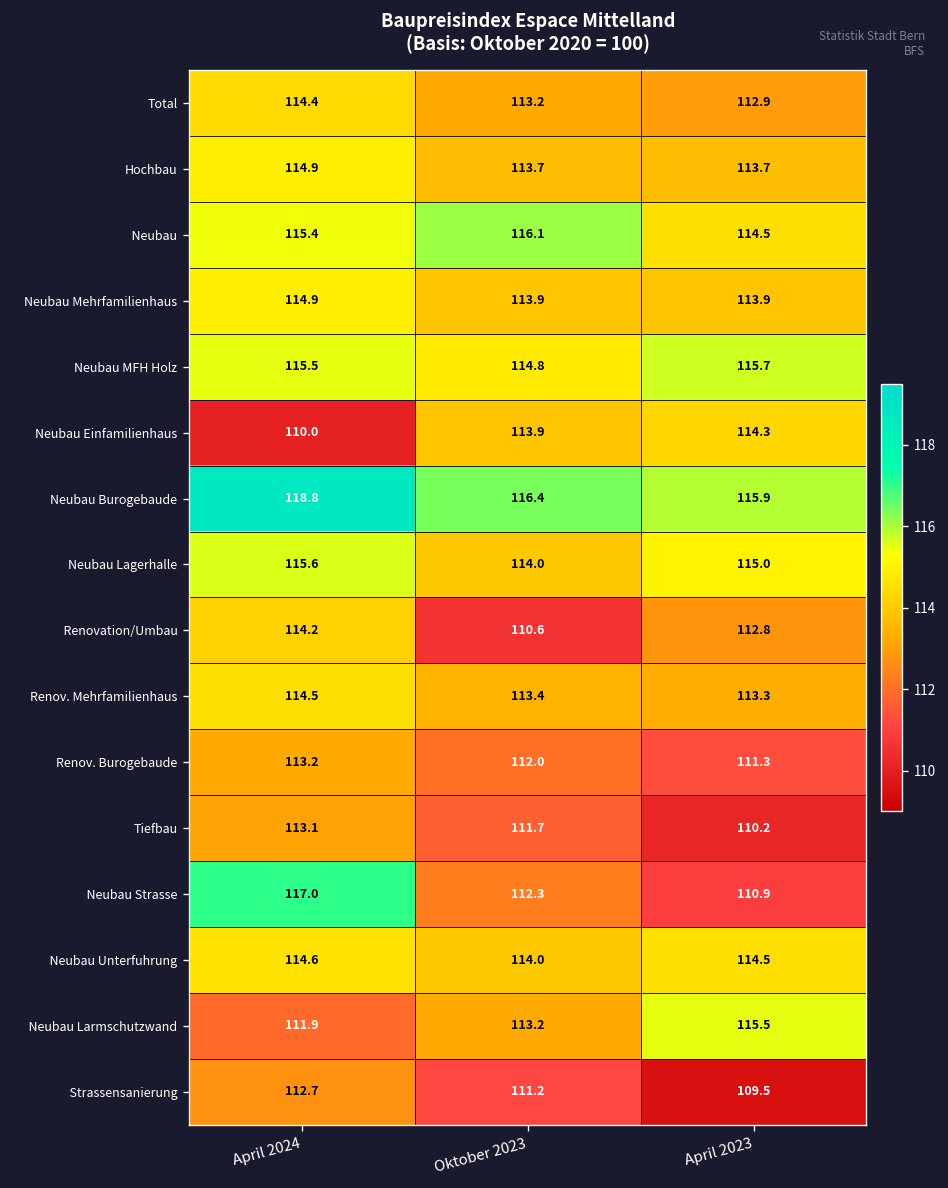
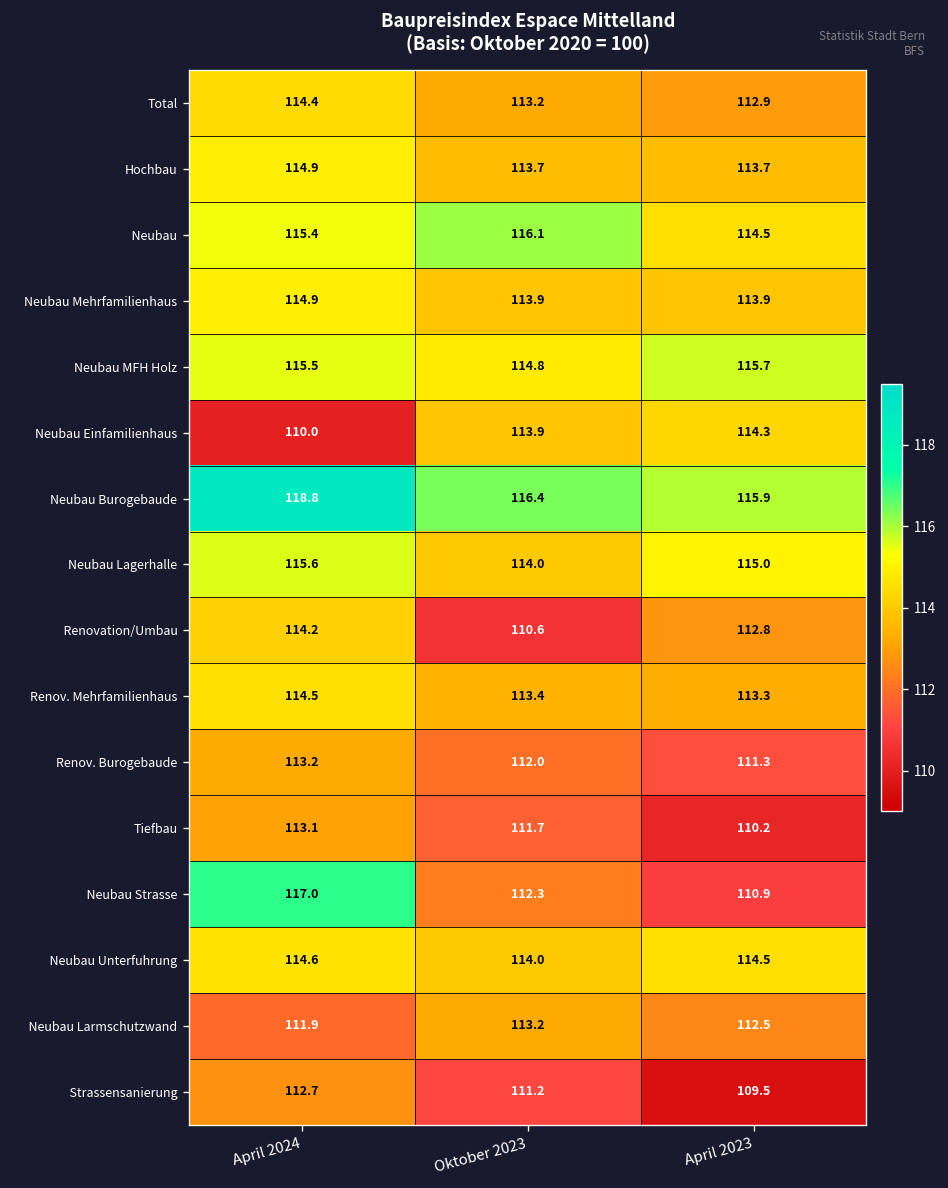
Neubau Larmschutzwand, April 2023: 115.5 -> 112.5
